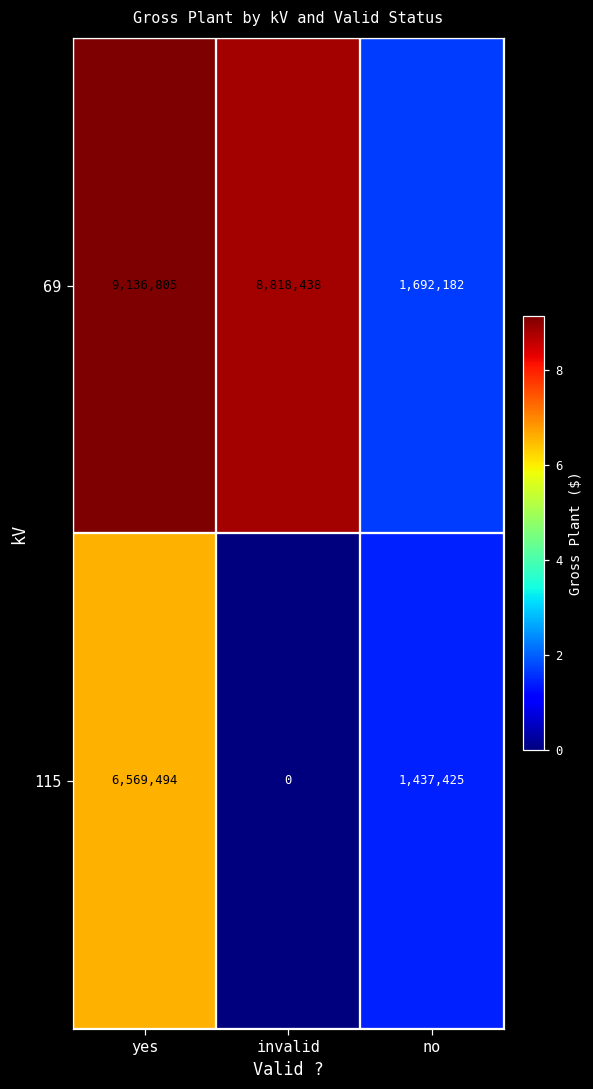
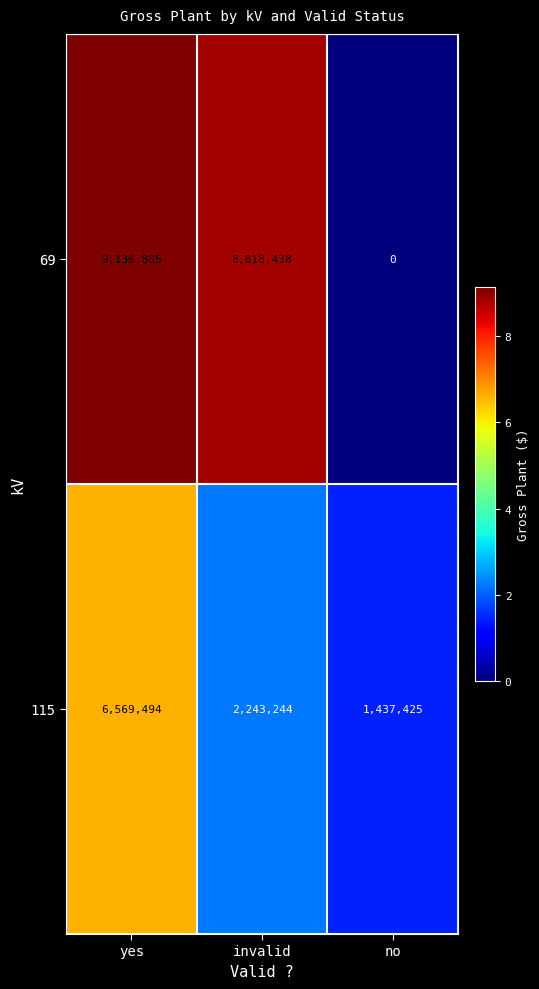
69, no: 1,692,182 -> 0
115, invalid: 0 -> 2,243,244
